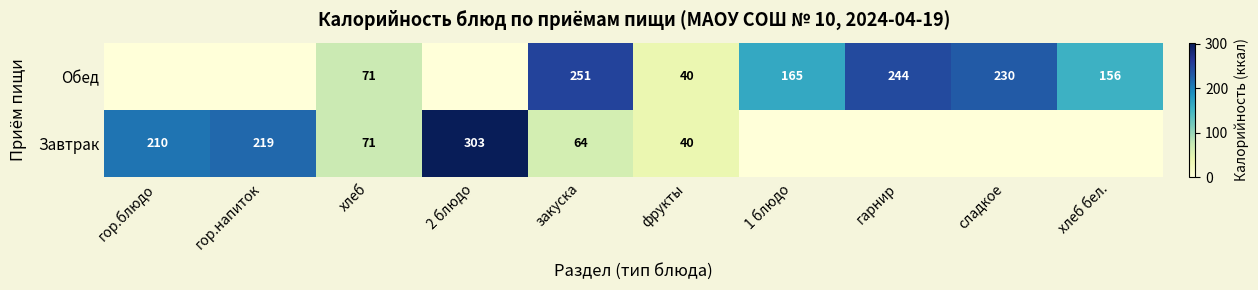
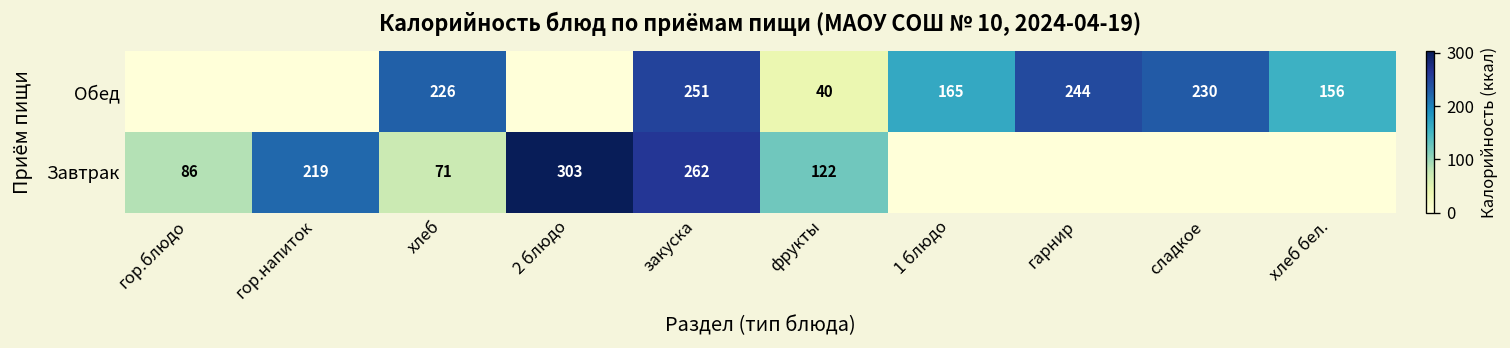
Обед, хлеб: 71 -> 226
Завтрак, гор.блюдо: 210 -> 86
Завтрак, закуска: 64 -> 262
Завтрак, фрукты: 40 -> 122
